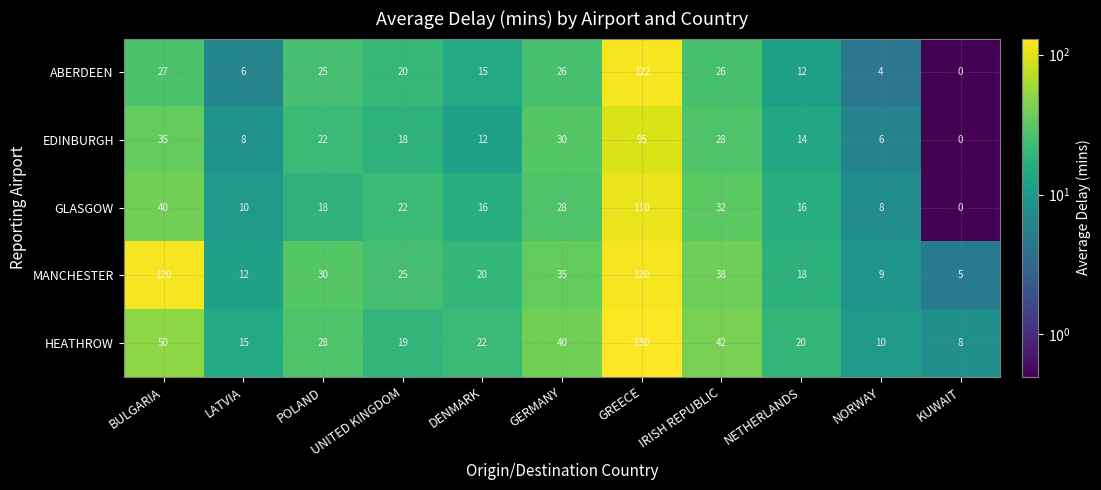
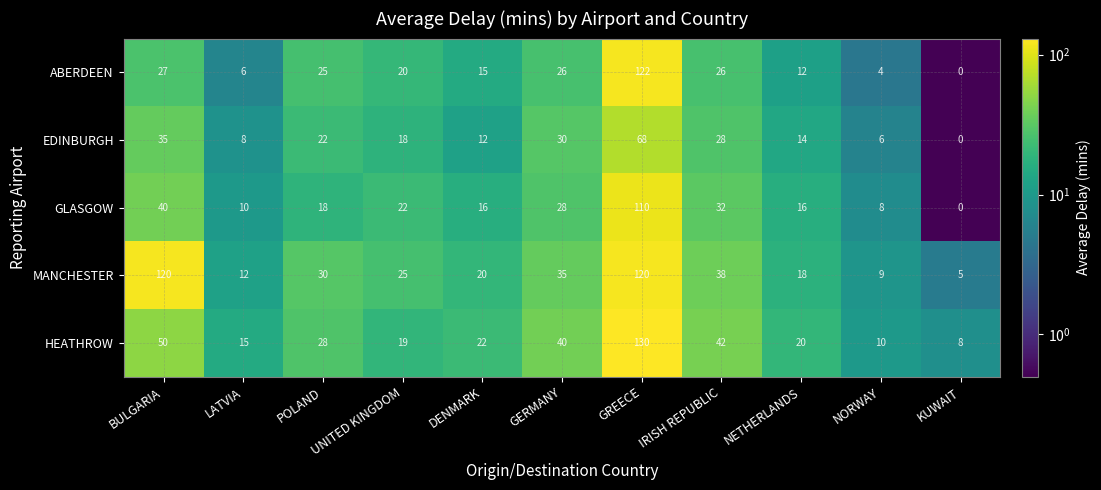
EDINBURGH, GREECE: 95 -> 68
